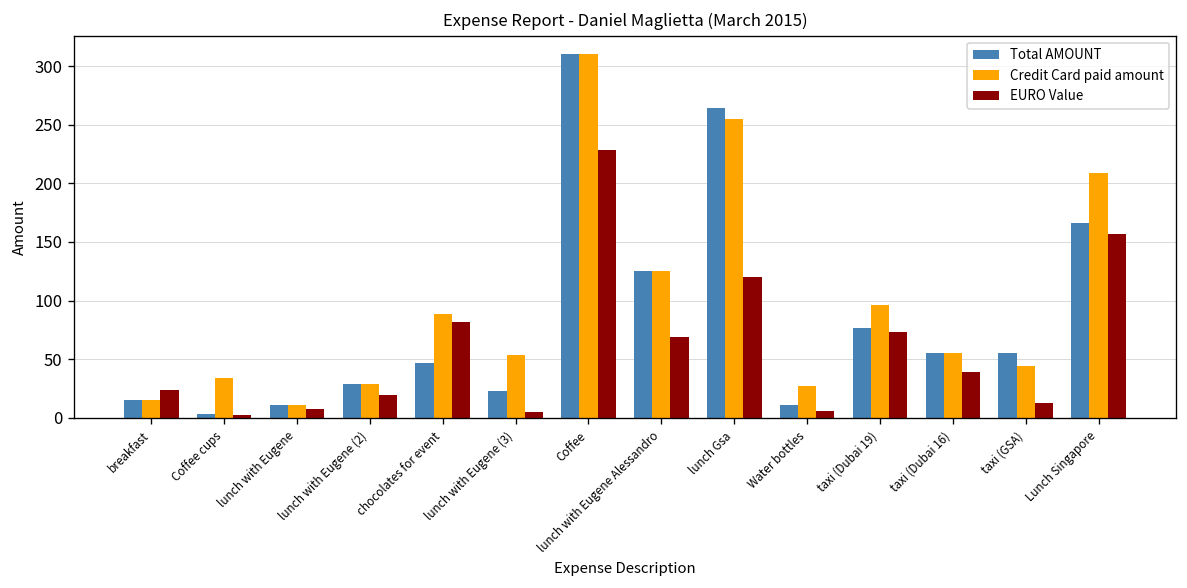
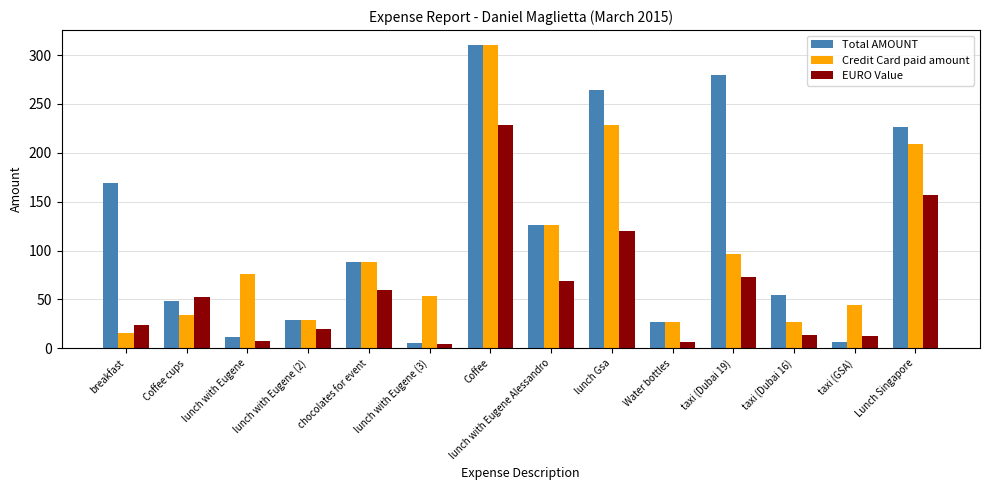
Total AMOUNT, breakfast: 20 -> 170
Total AMOUNT, Coffee cups: 0 -> 50
EURO Value, Coffee cups: 0 -> 50
Credit Card paid amount, lunch with Eugene: 10 -> 80
Total AMOUNT, chocolates for event: 50 -> 90
EURO Value, chocolates for event: 80 -> 60
Total AMOUNT, lunch with Eugene (3): 20 -> 10
Credit Card paid amount, lunch Gsa: 250 -> 230
Total AMOUNT, Water bottles: 10 -> 30
Total AMOUNT, taxi (Dubai 19): 80 -> 280
Credit Card paid amount, taxi (Dubai 16): 60 -> 30
EURO Value, taxi (Dubai 16): 40 -> 10
Total AMOUNT, taxi (GSA): 60 -> 10
Total AMOUNT, Lunch Singapore: 170 -> 230
